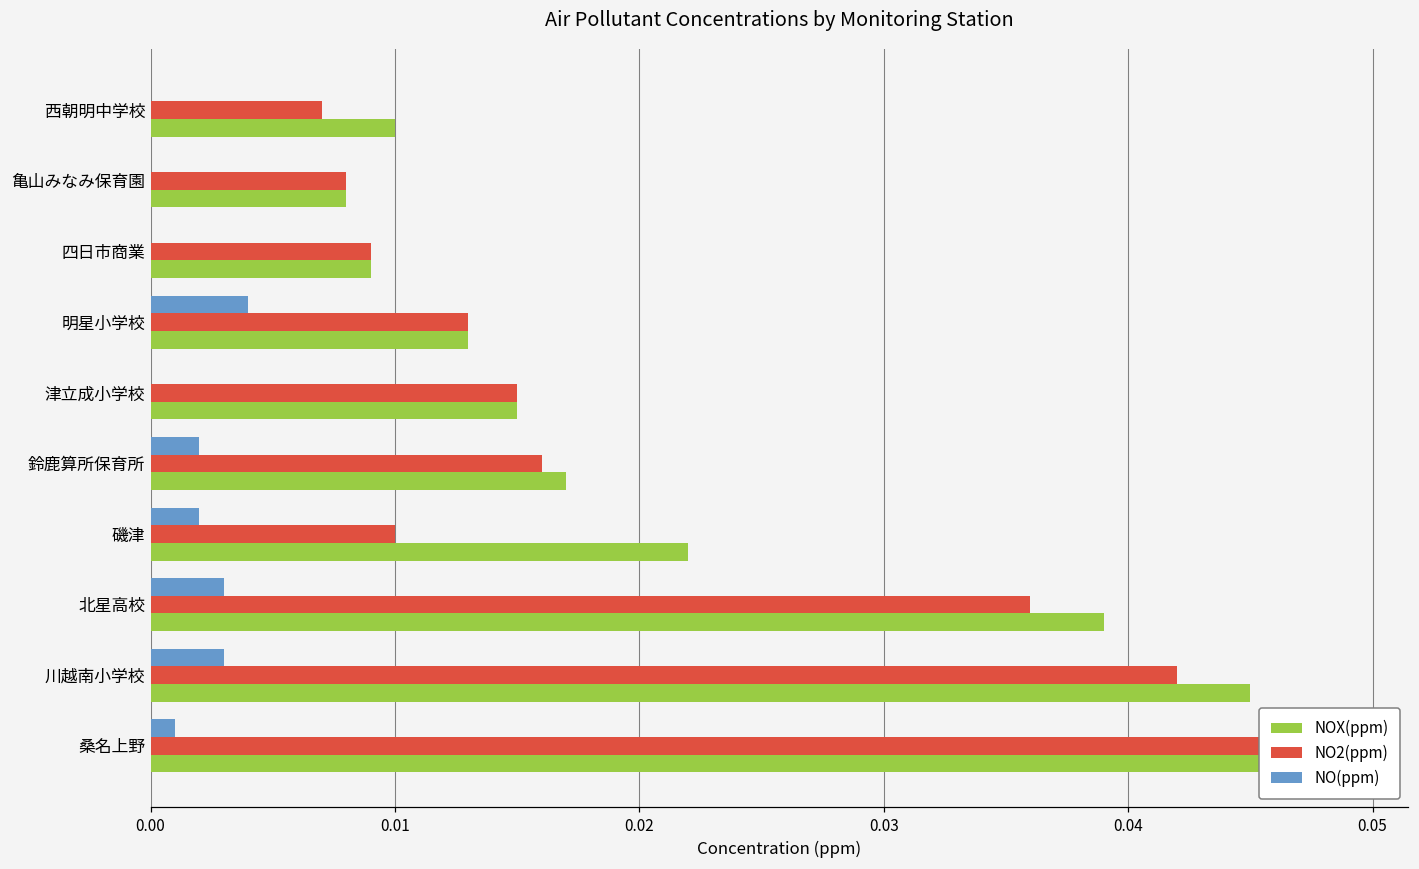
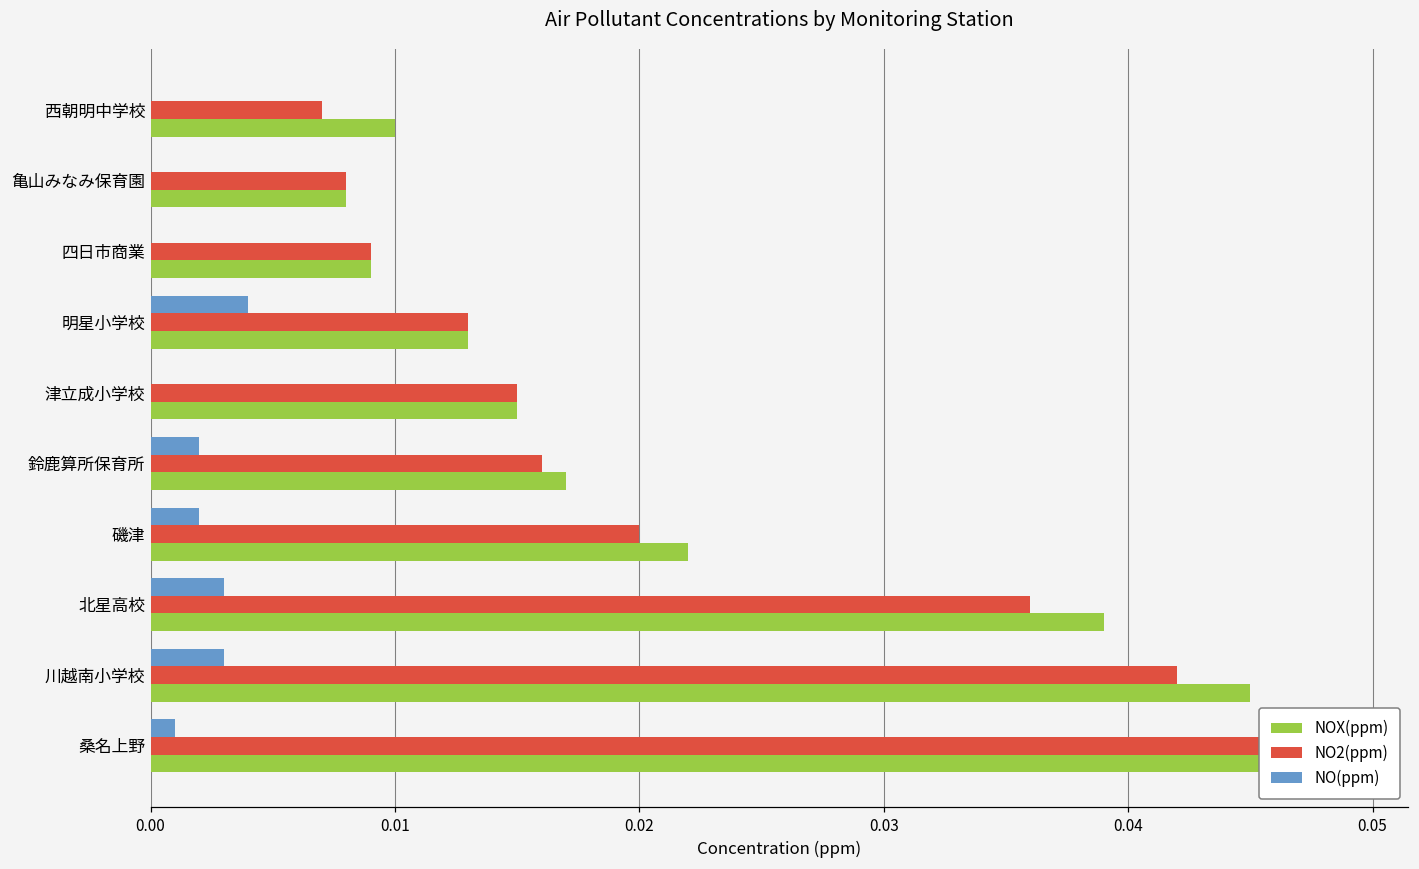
NO2(ppm), 磯津: 0.01 -> 0.02
